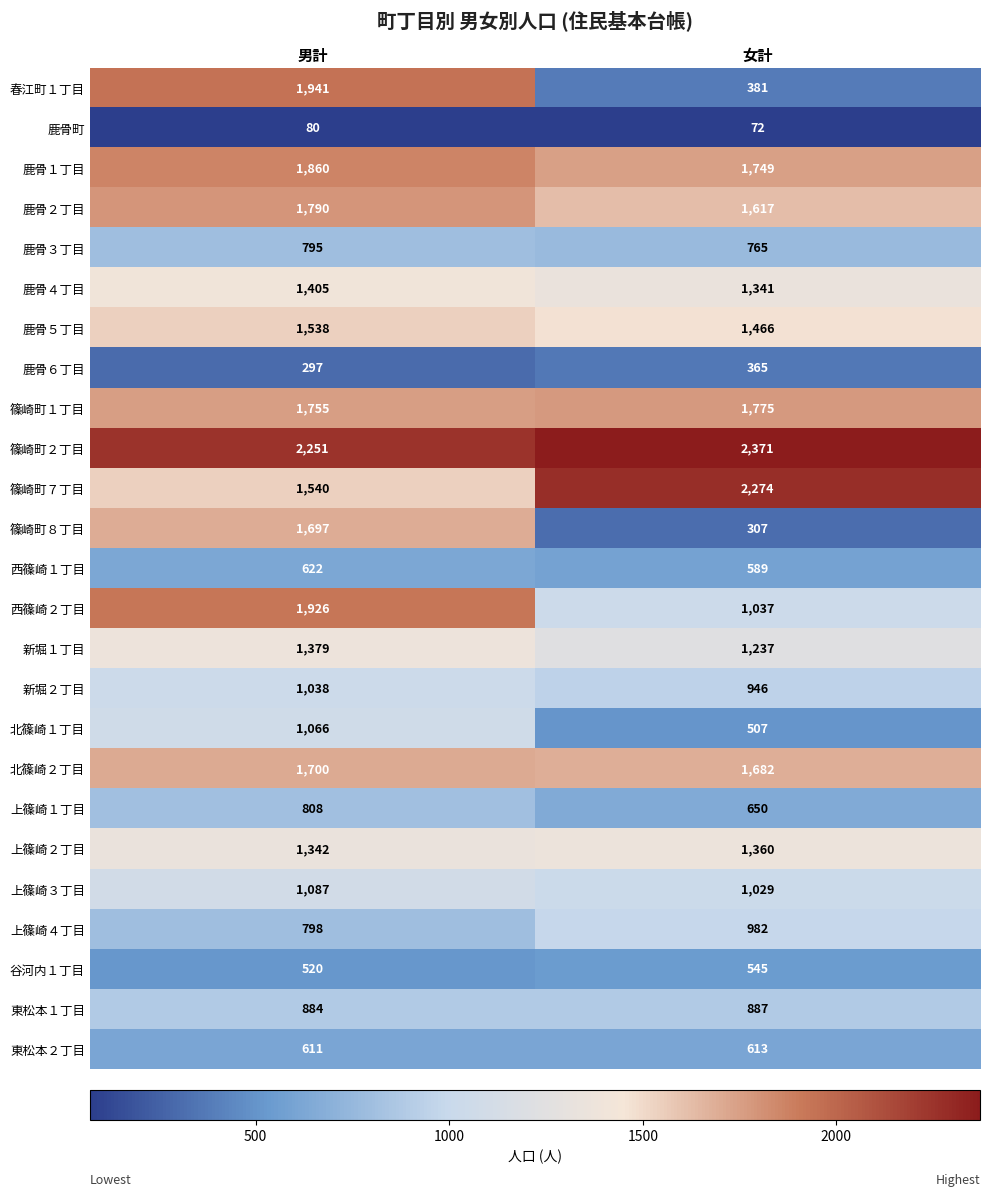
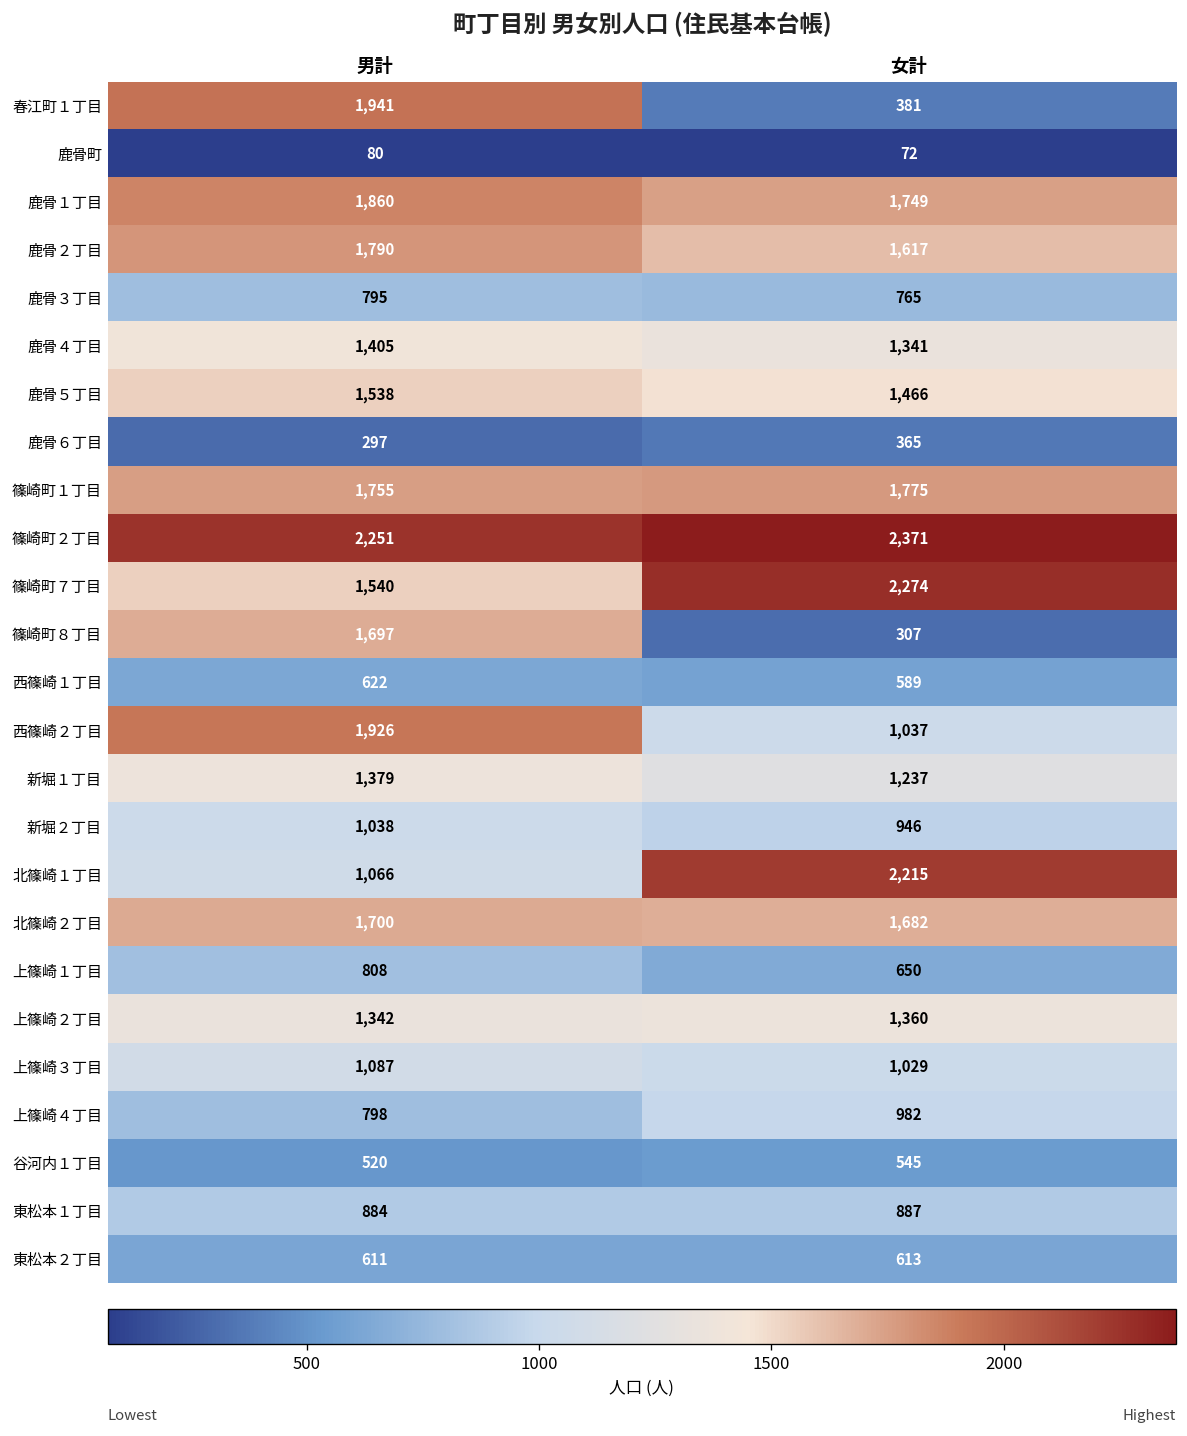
北篠崎１丁目, 女計: 507 -> 2,215
